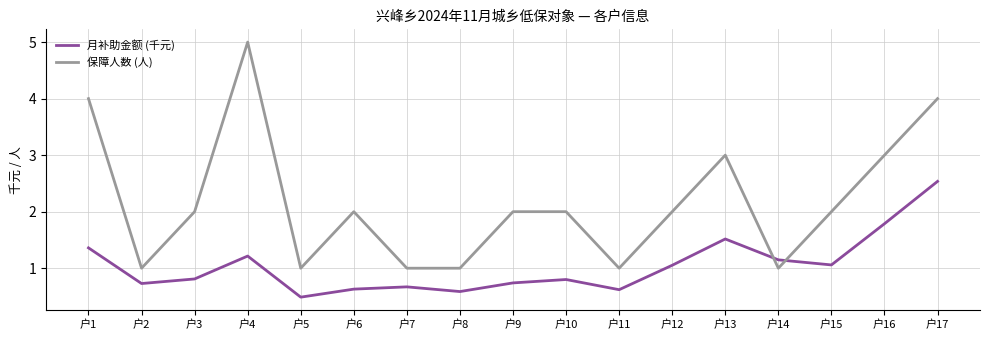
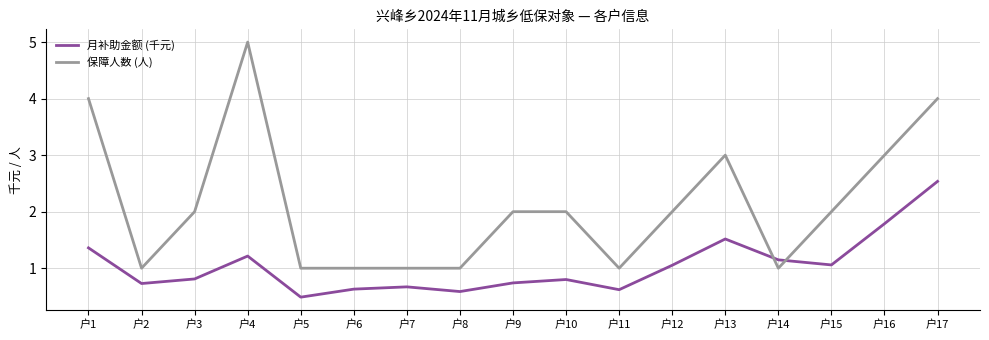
保障人数 (人), 户6: 2 -> 1
